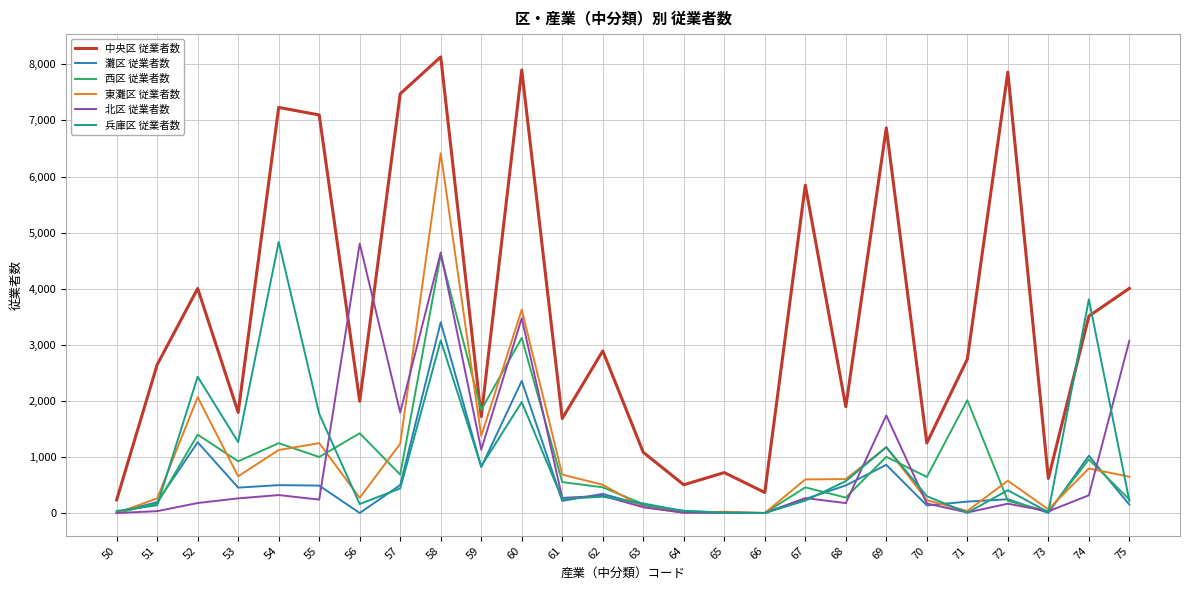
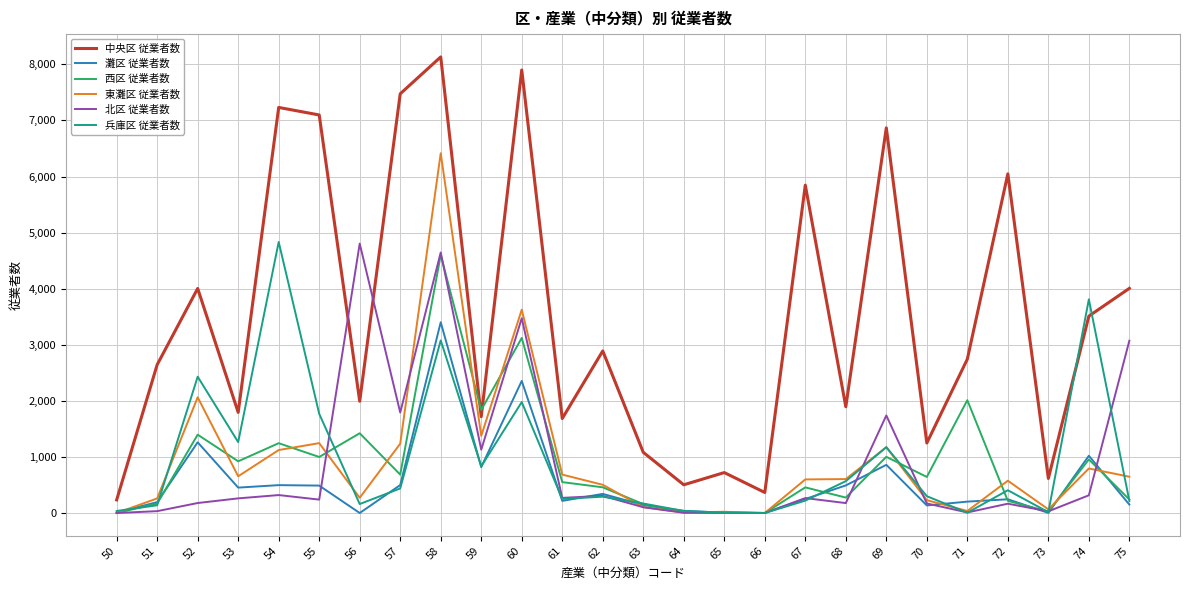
中央区 従業者数, 72: 7,900 -> 6,000
